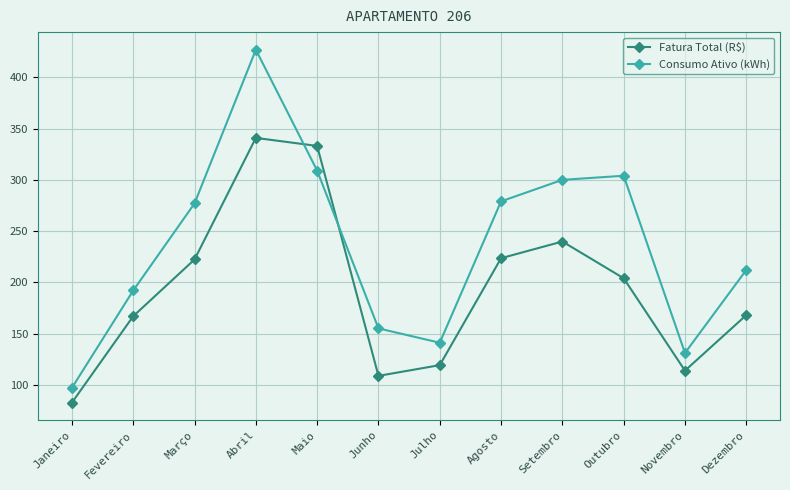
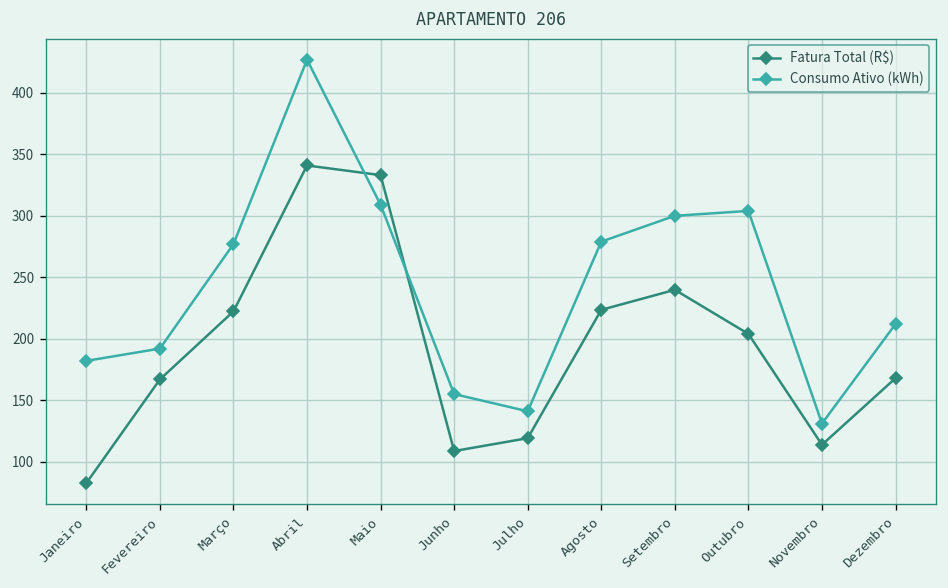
Consumo Ativo (kWh), Janeiro: 97 -> 182
